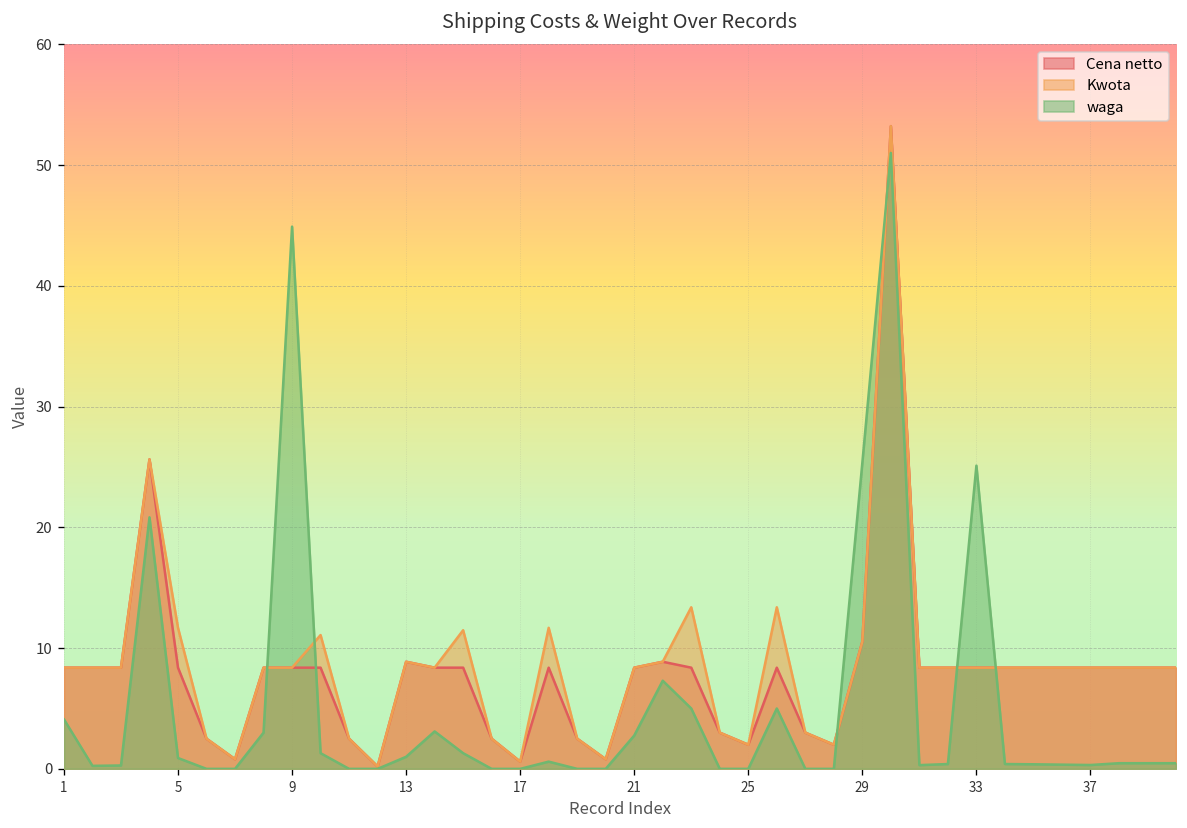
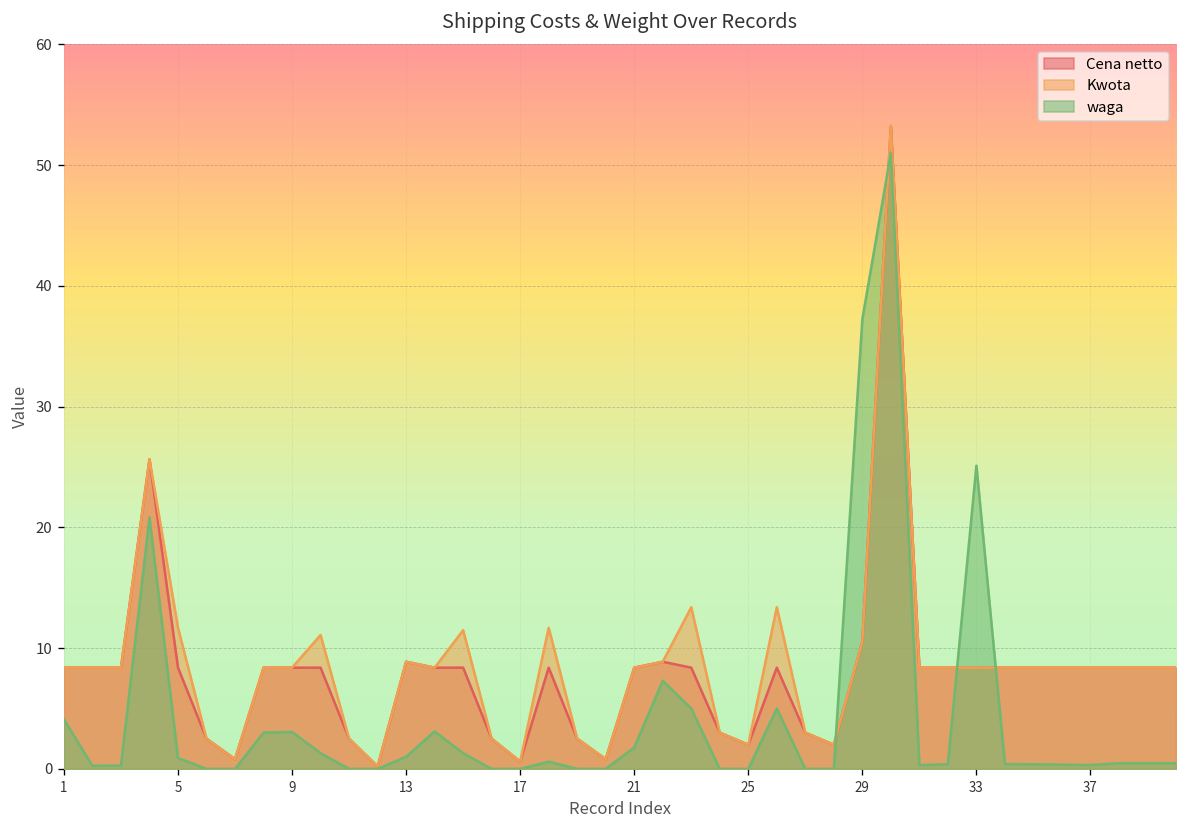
waga, 9: 44.9 -> 3.1
waga, 21: 2.8 -> 1.8
waga, 29: 25.4 -> 37.2
